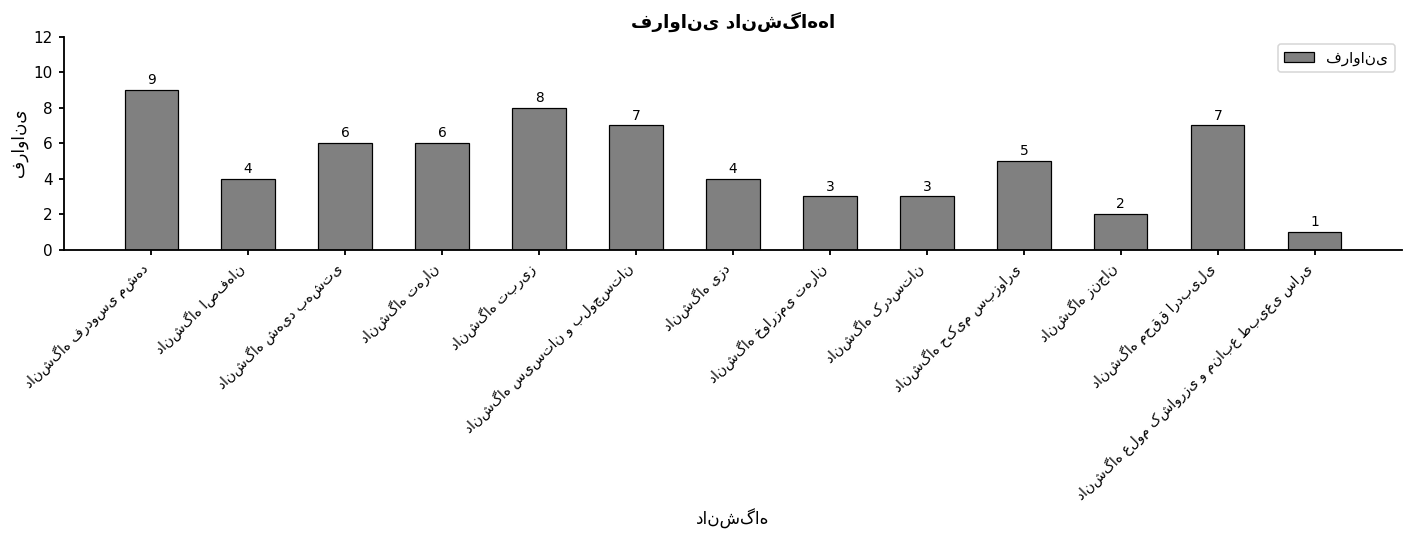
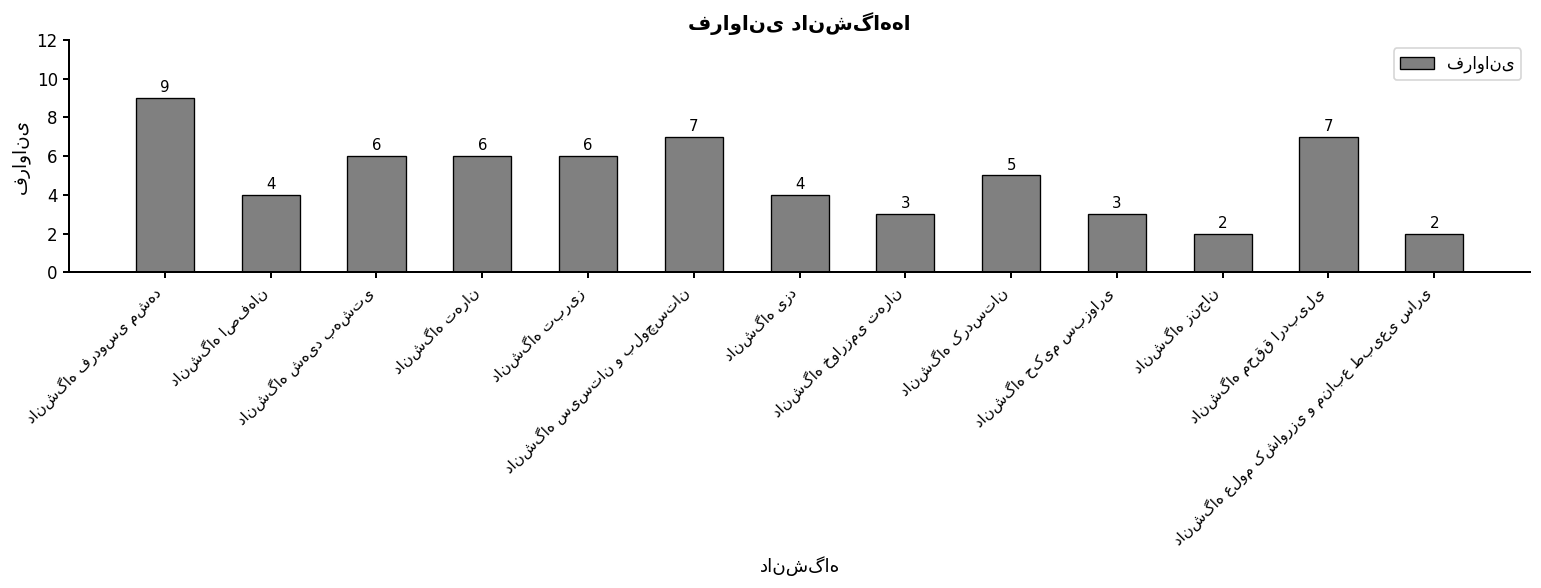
دانشگاه تبریز: 8 -> 6
دانشگاه کردستان: 3 -> 5
دانشگاه حکیم سبزواری: 5 -> 3
دانشگاه علوم کشاورزی و منابع طبیعی ساری: 1 -> 2
